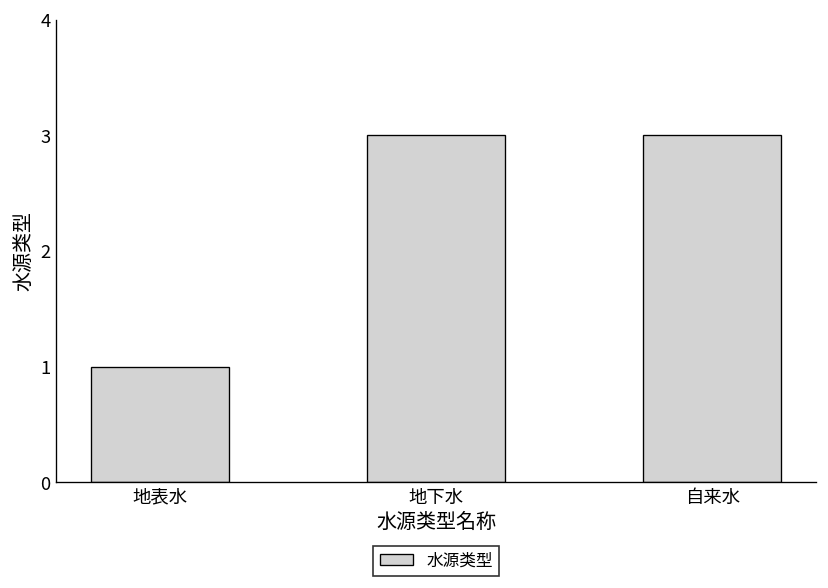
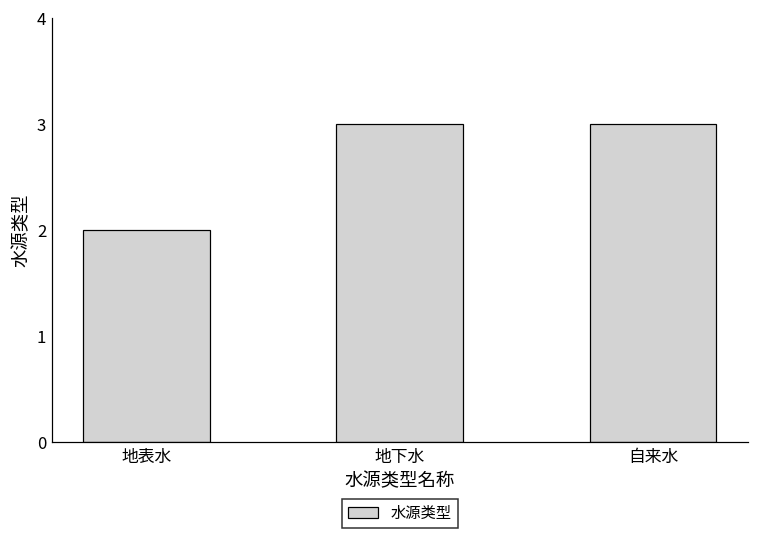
地表水: 1 -> 2
